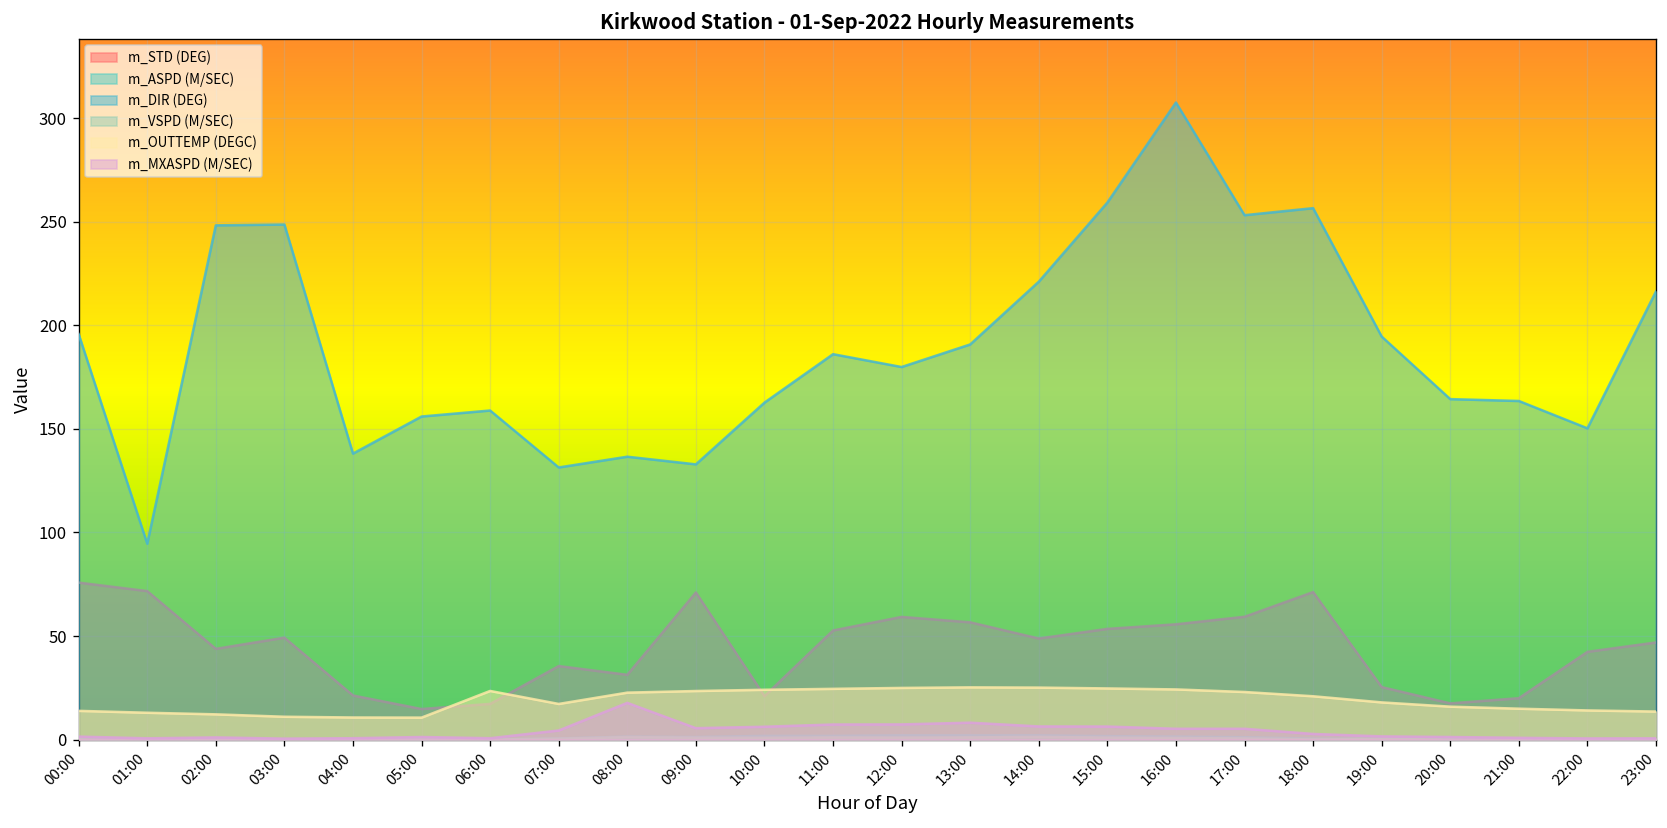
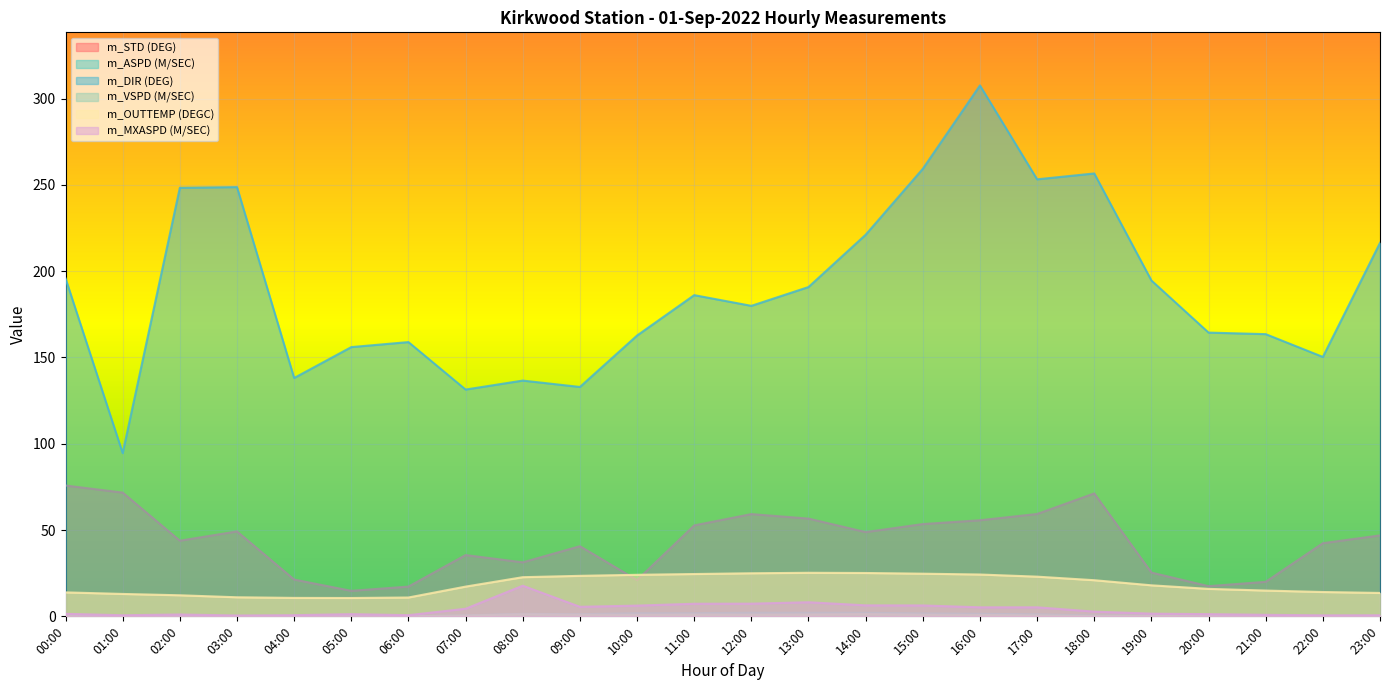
m_OUTTEMP (DEGC), 06:00: 24 -> 11
m_STD (DEG), 09:00: 71 -> 41
